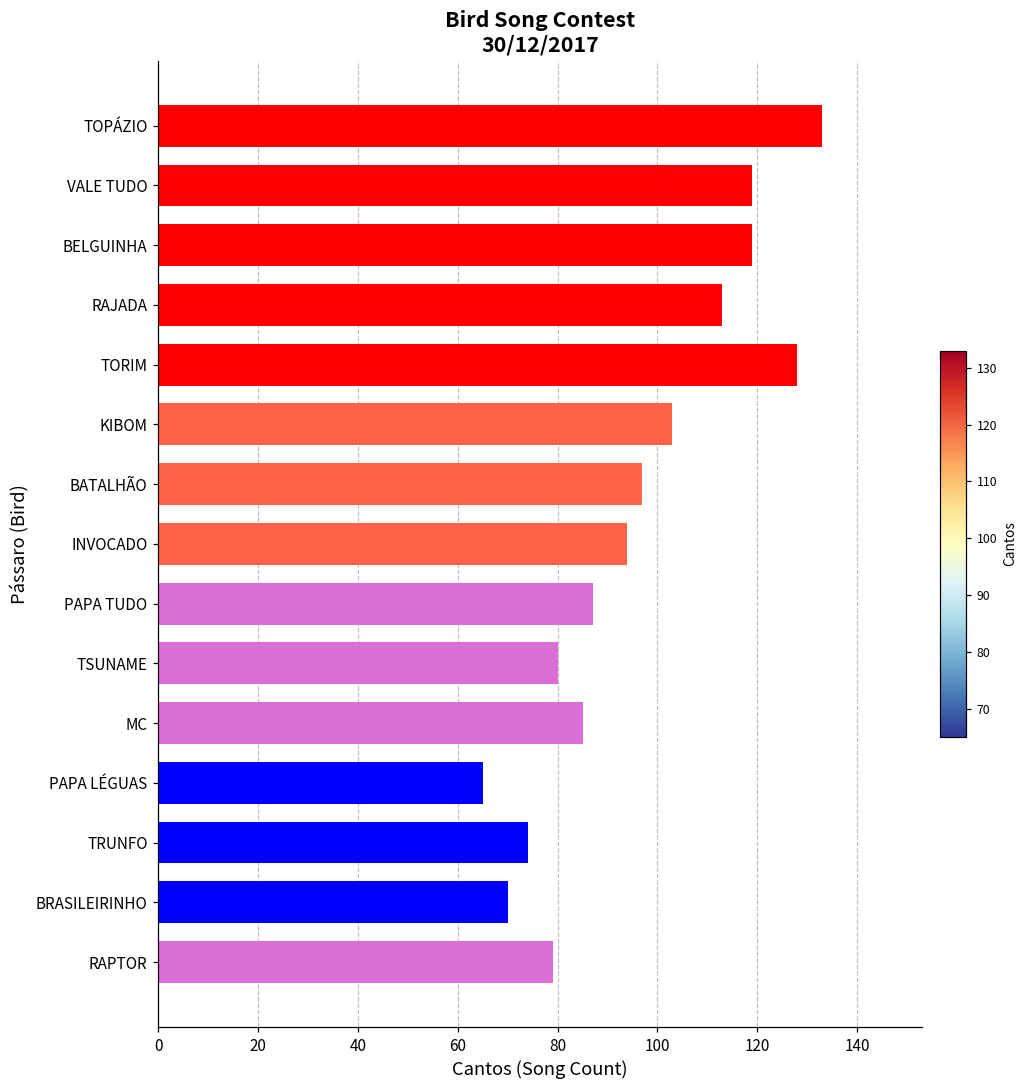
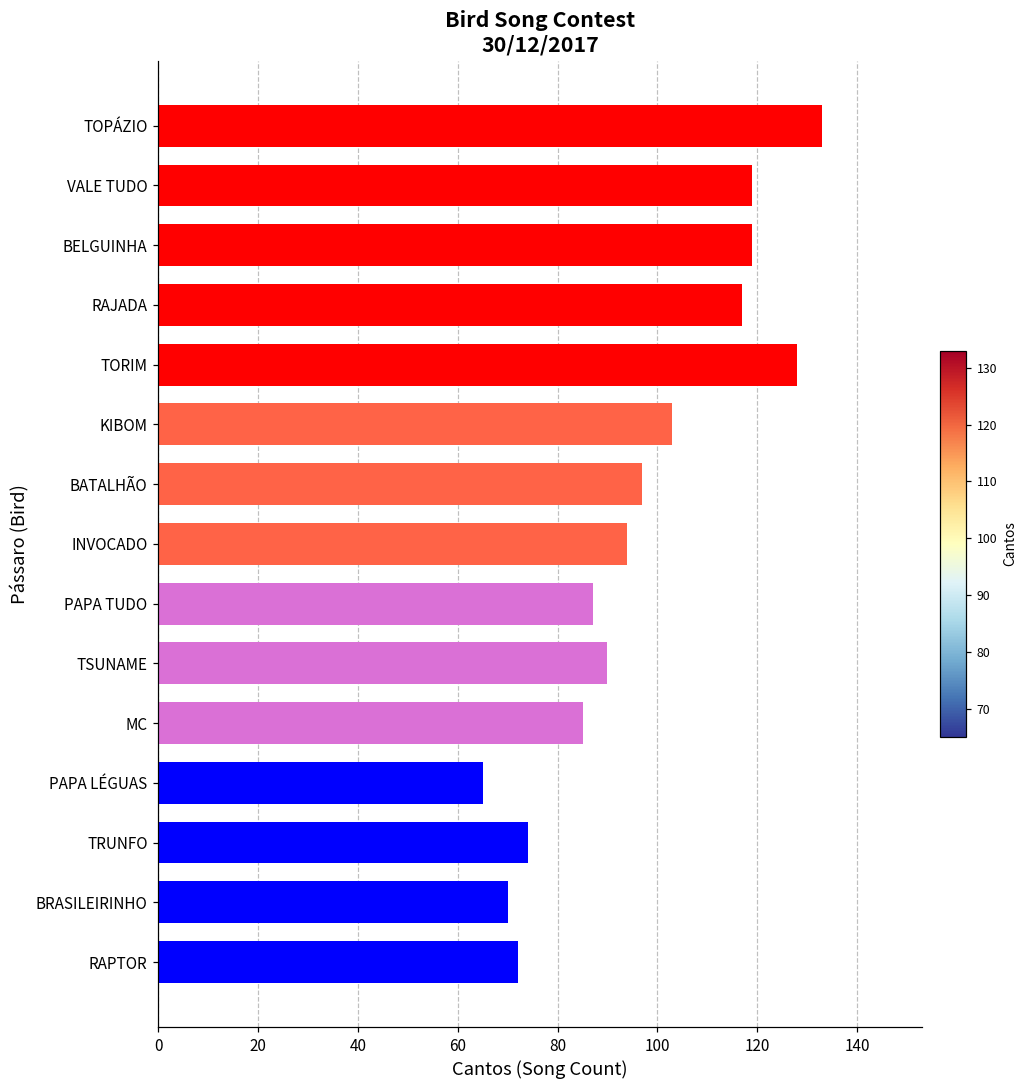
RAJADA: 113 -> 117
TSUNAME: 80 -> 90
RAPTOR: 79 -> 72
